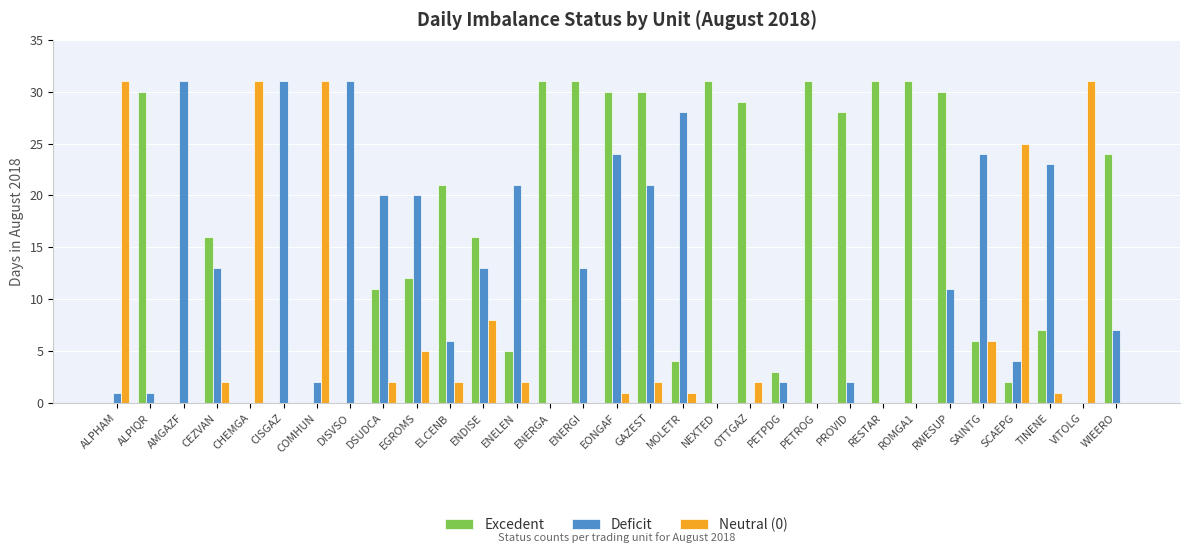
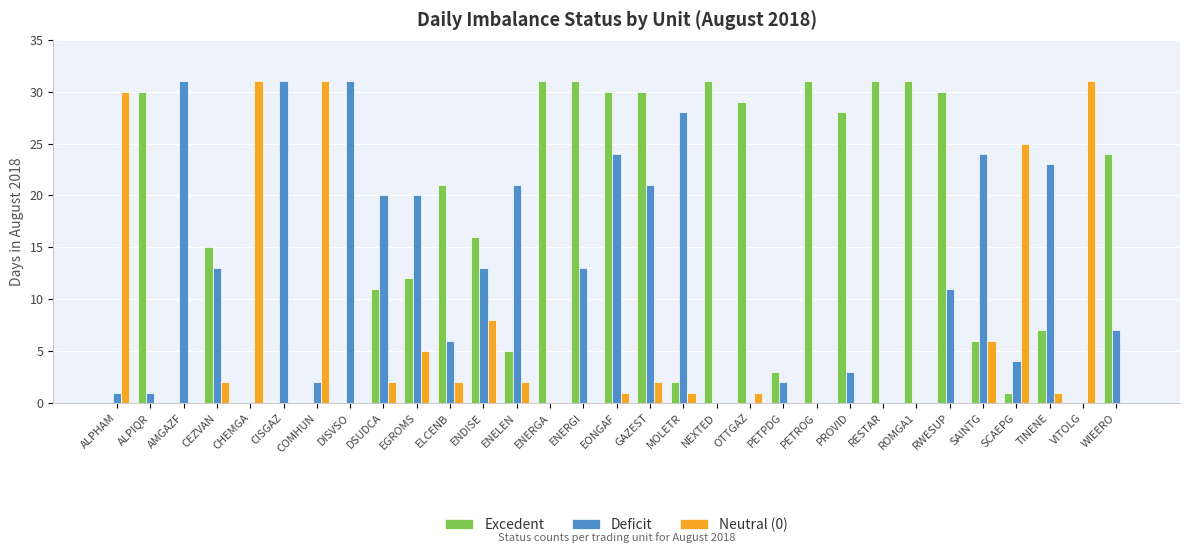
Neutral (0), ALPHAM: 31 -> 30
Excedent, CEZVAN: 16 -> 15
Excedent, MOLETR: 4 -> 2
Neutral (0), OTTGAZ: 2 -> 1
Deficit, PROVID: 2 -> 3
Excedent, SCAEPG: 2 -> 1
